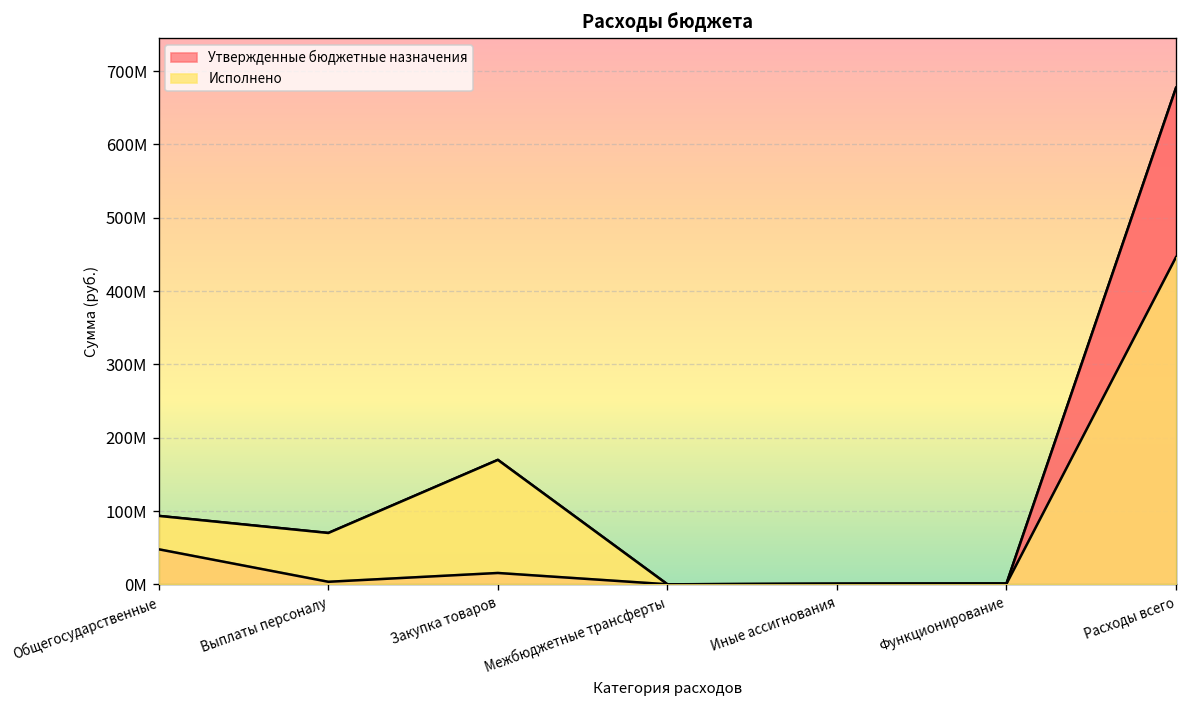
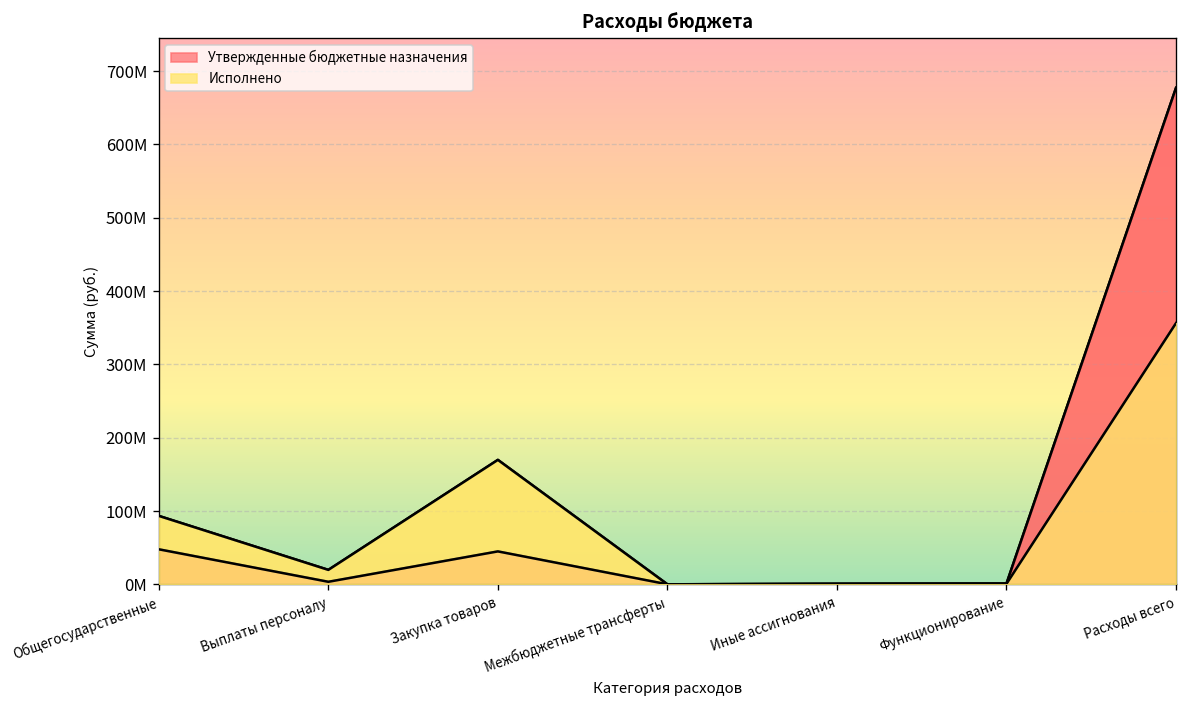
Исполнено, Выплаты персоналу: 70000000 -> 20000000
Утвержденные бюджетные назначения, Закупка товаров: 20000000 -> 40000000
Исполнено, Расходы всего: 450000000 -> 360000000
